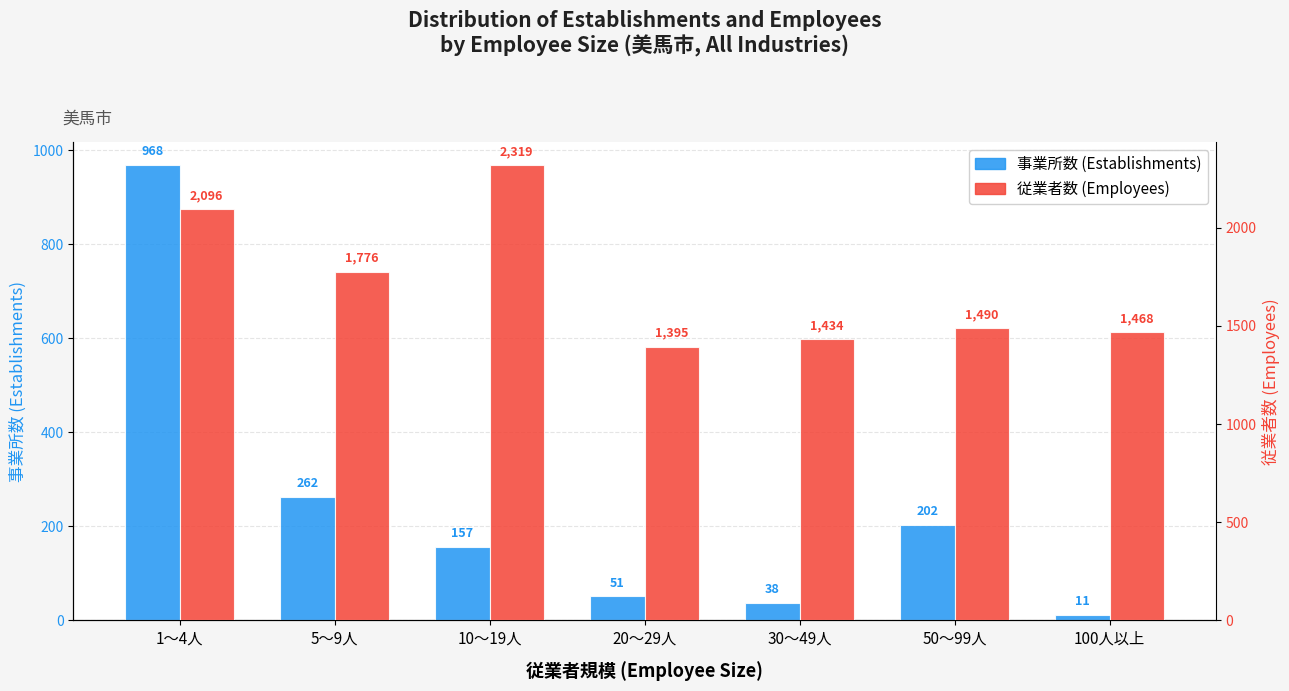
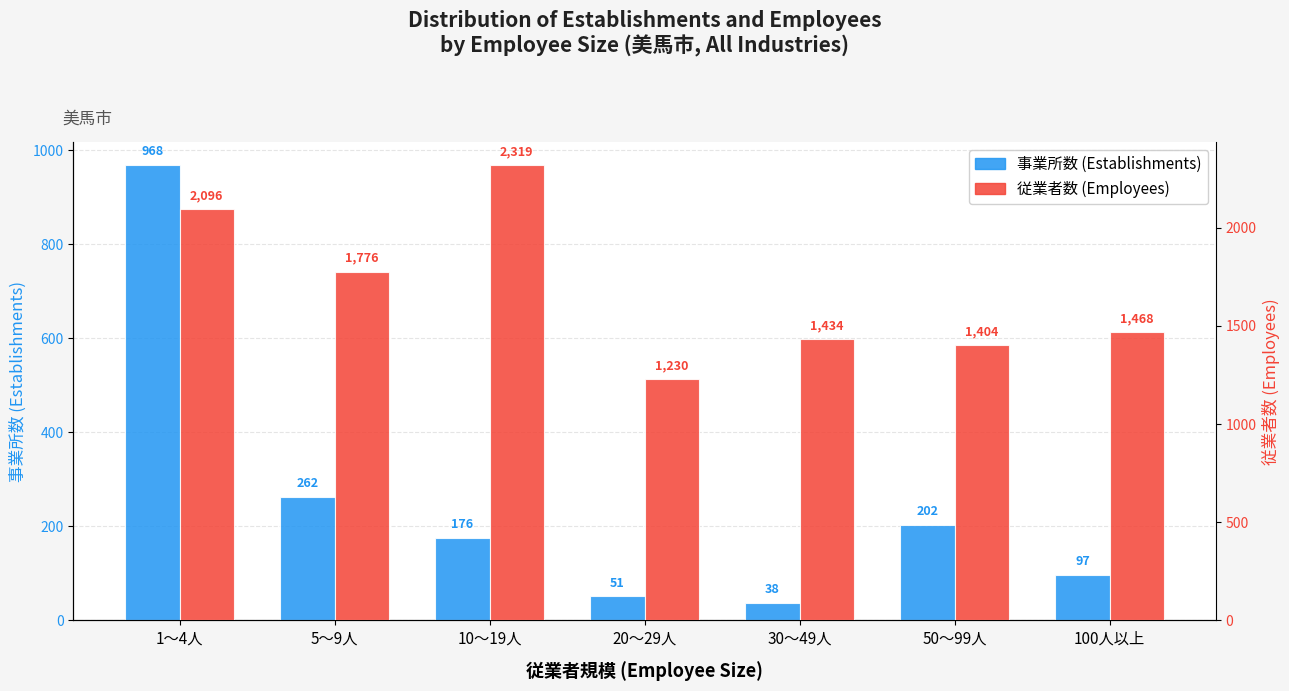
事業所数 (Establishments), 10～19人: 157 -> 176
事業所数 (Establishments), 100人以上: 11 -> 97
従業者数 (Employees), 20～29人: 1,395 -> 1,230
従業者数 (Employees), 50～99人: 1,490 -> 1,404
